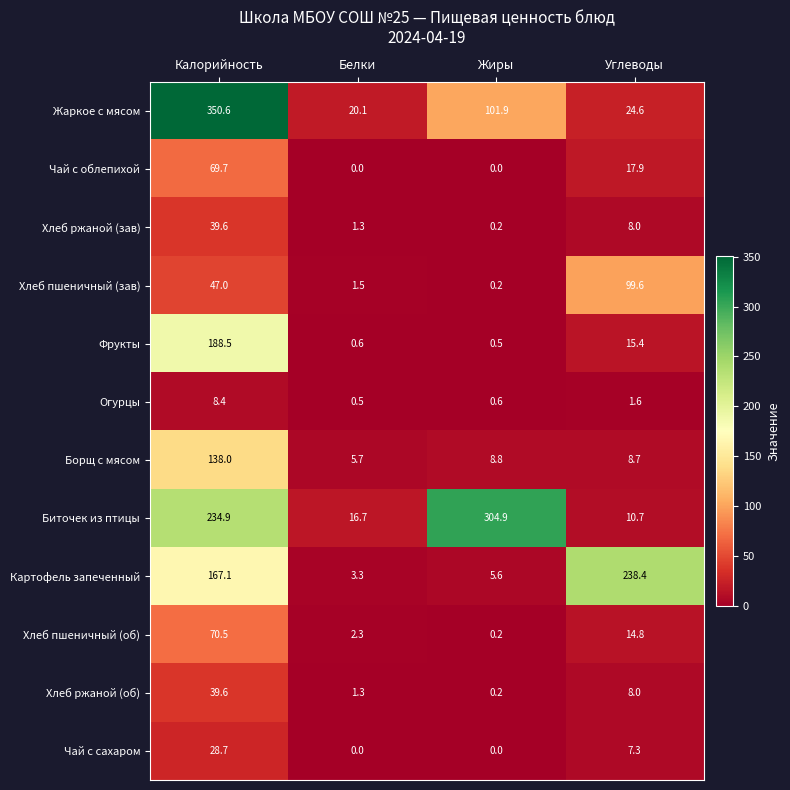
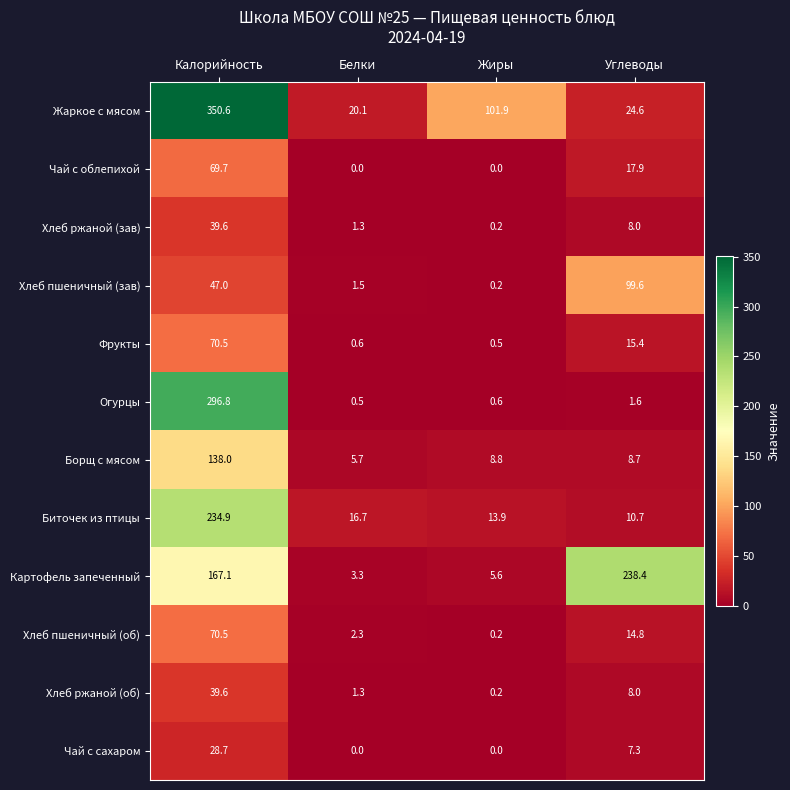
Фрукты, Калорийность: 188.5 -> 70.5
Огурцы, Калорийность: 8.4 -> 296.8
Биточек из птицы, Жиры: 304.9 -> 13.9
